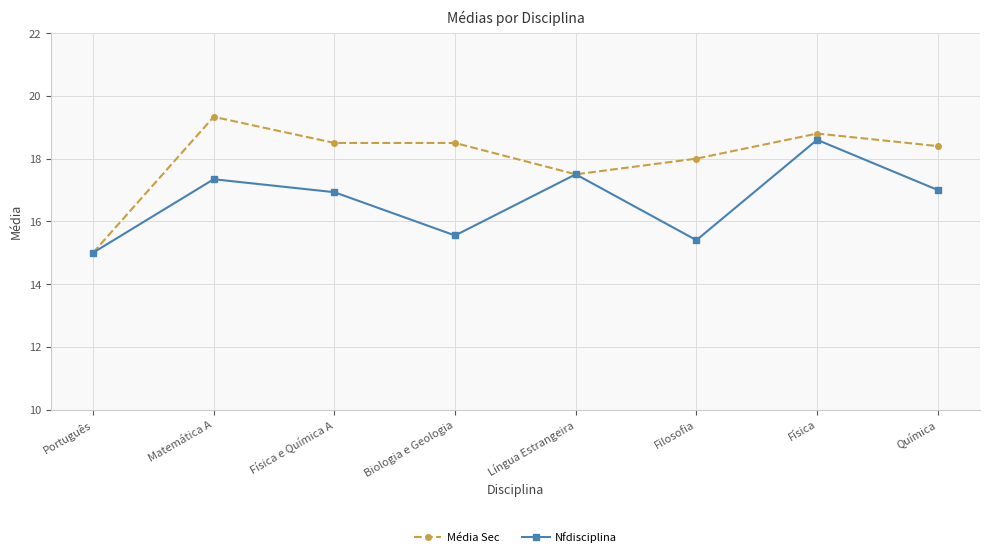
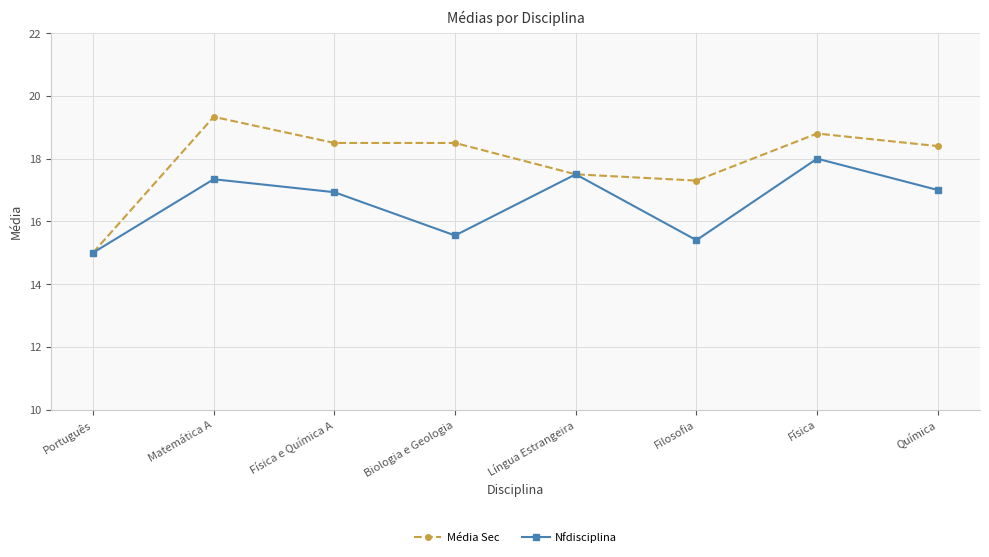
Média Sec, Filosofia: 18.0 -> 17.3
Nfdisciplina, Física: 18.6 -> 18.0
